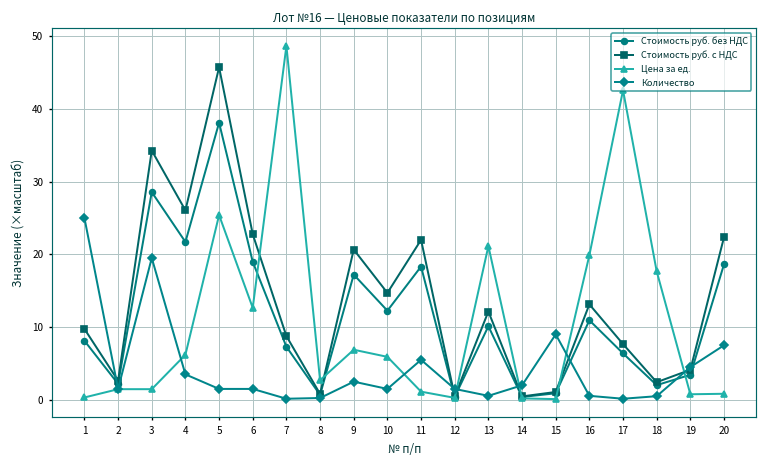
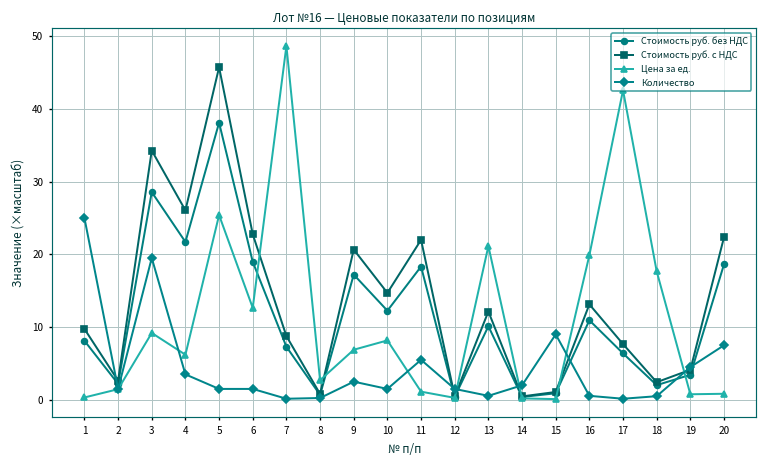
Цена за ед., 3: 1 -> 9
Цена за ед., 10: 6 -> 8
